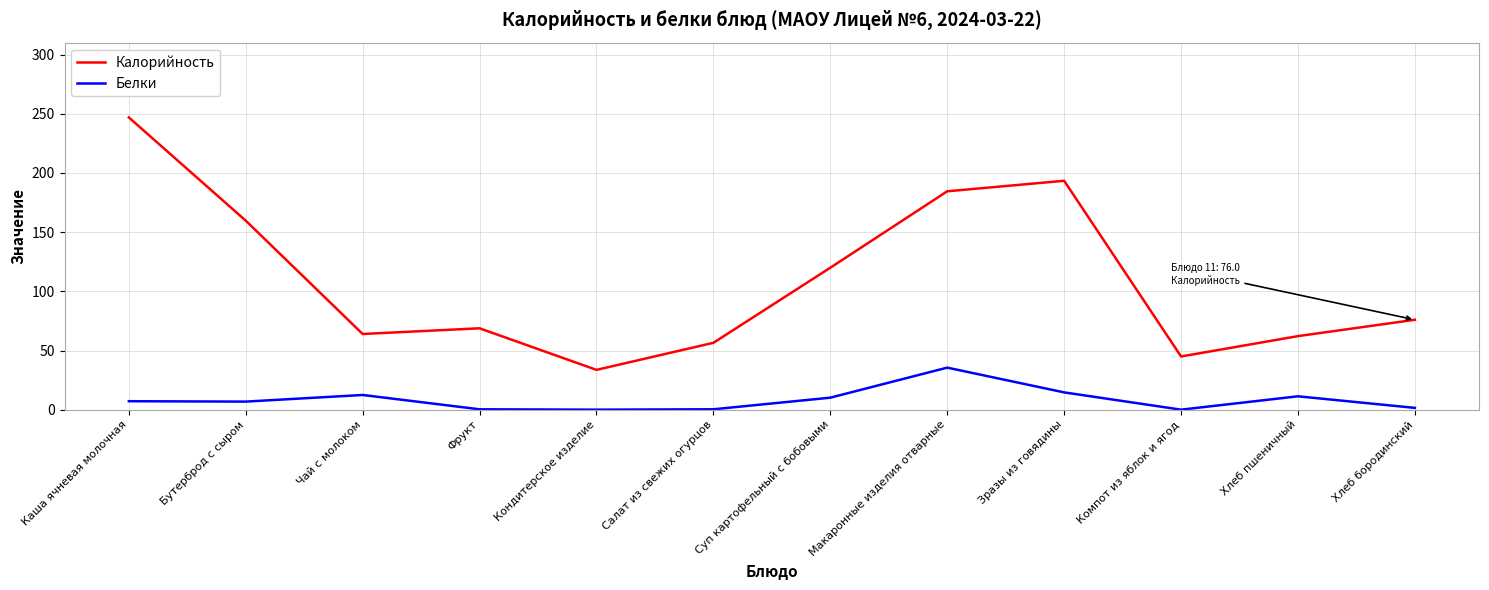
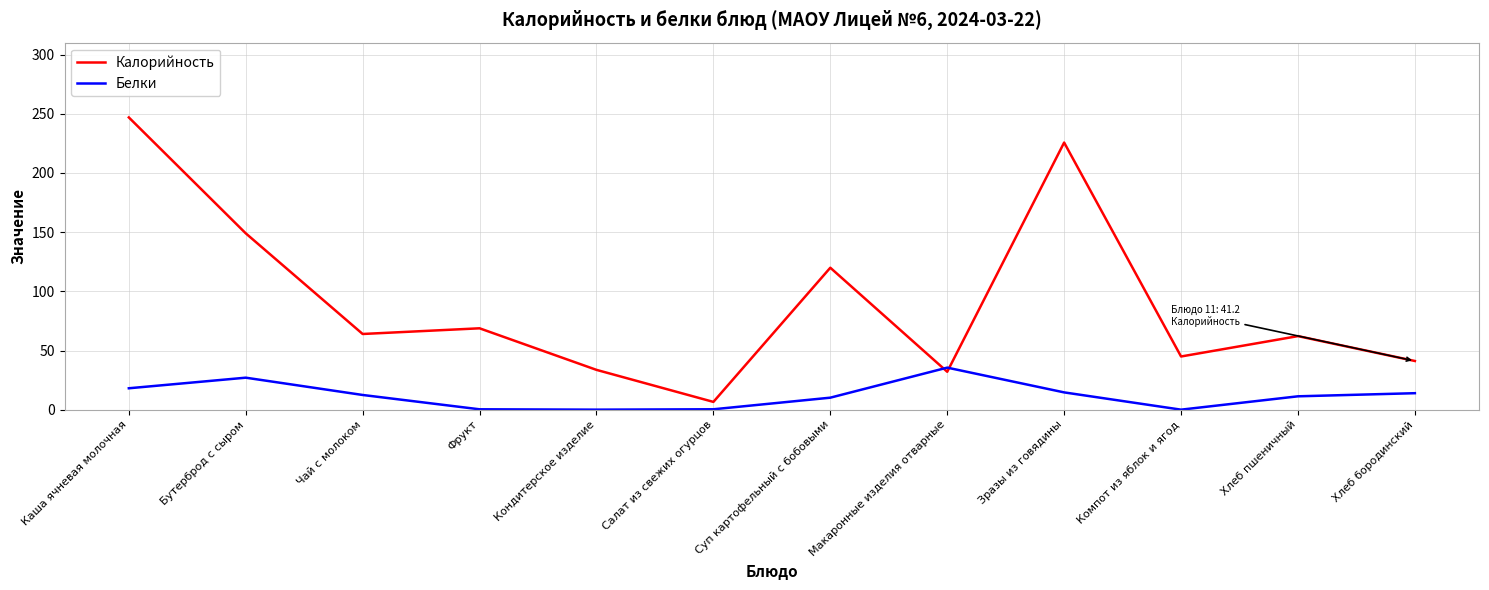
Белки, Каша ячневая молочная: 7 -> 18
Калорийность, Бутерброд с сыром: 160 -> 149
Белки, Бутерброд с сыром: 7 -> 27
Калорийность, Салат из свежих огурцов: 57 -> 7
Калорийность, Макаронные изделия отварные: 185 -> 32
Калорийность, Зразы из говядины: 193 -> 226
Калорийность, Хлеб бородинский: 76.0 -> 41.2
Белки, Хлеб бородинский: 2 -> 14
